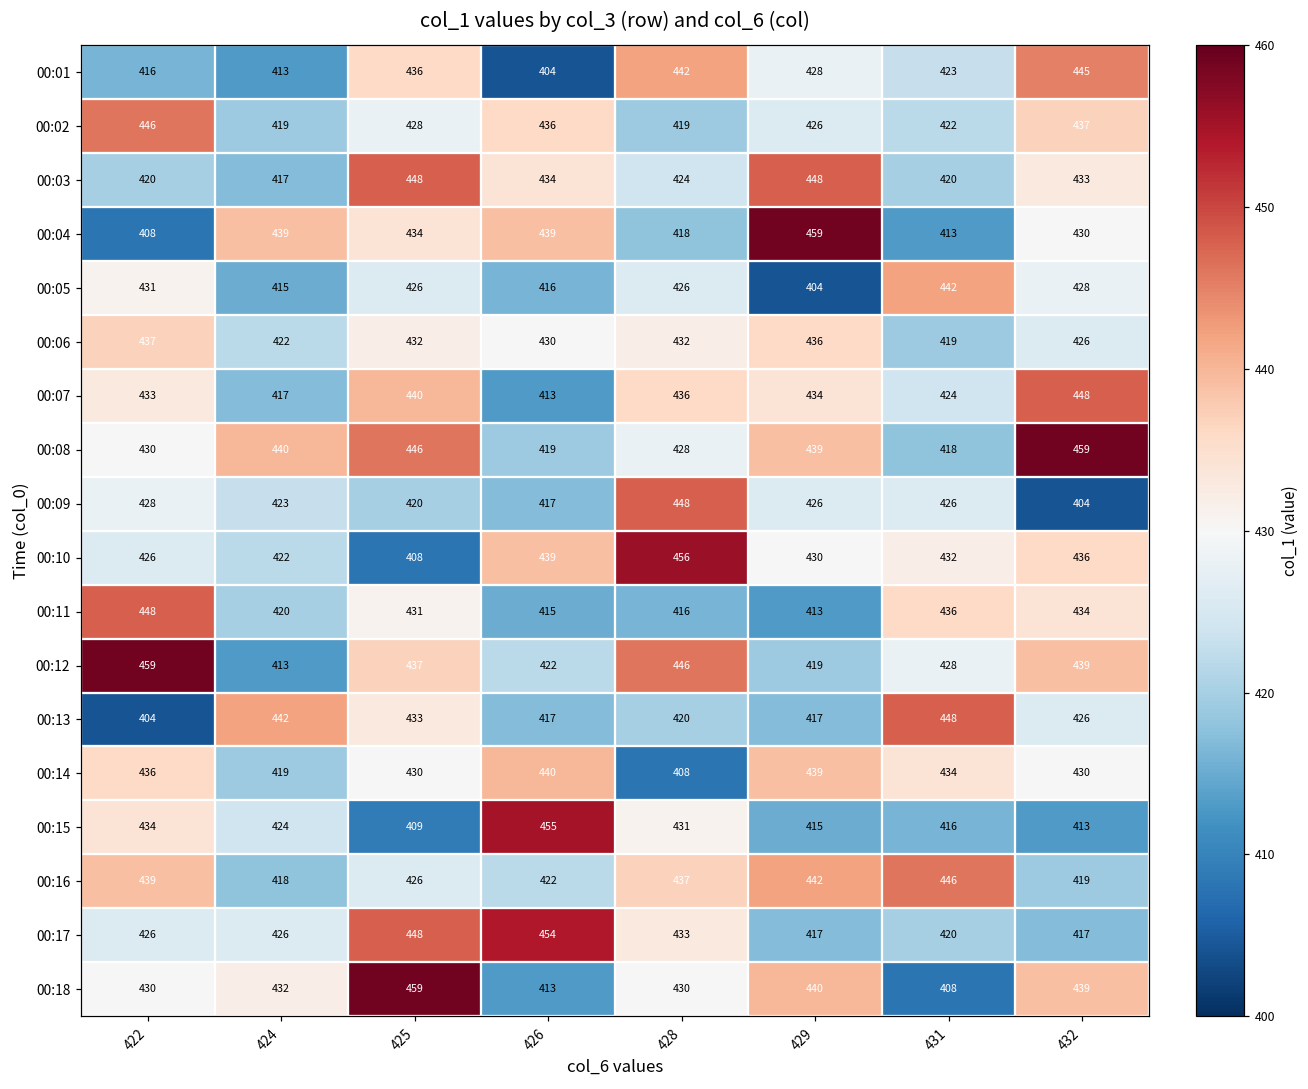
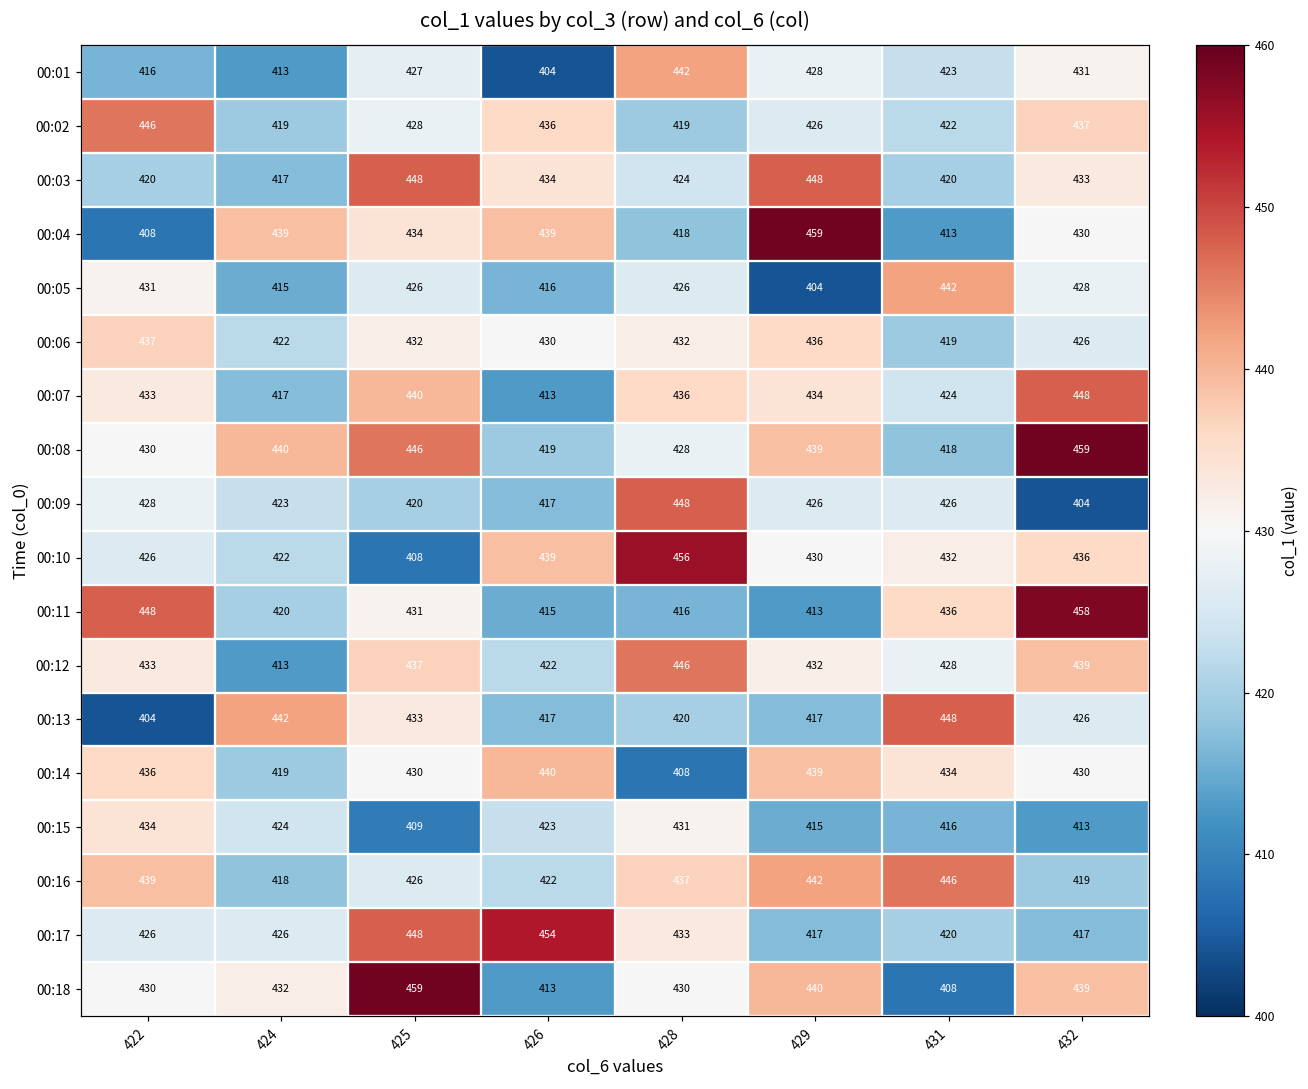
00:01, 425: 436 -> 427
00:01, 432: 445 -> 431
00:11, 432: 434 -> 458
00:12, 422: 459 -> 433
00:12, 429: 419 -> 432
00:15, 426: 455 -> 423
